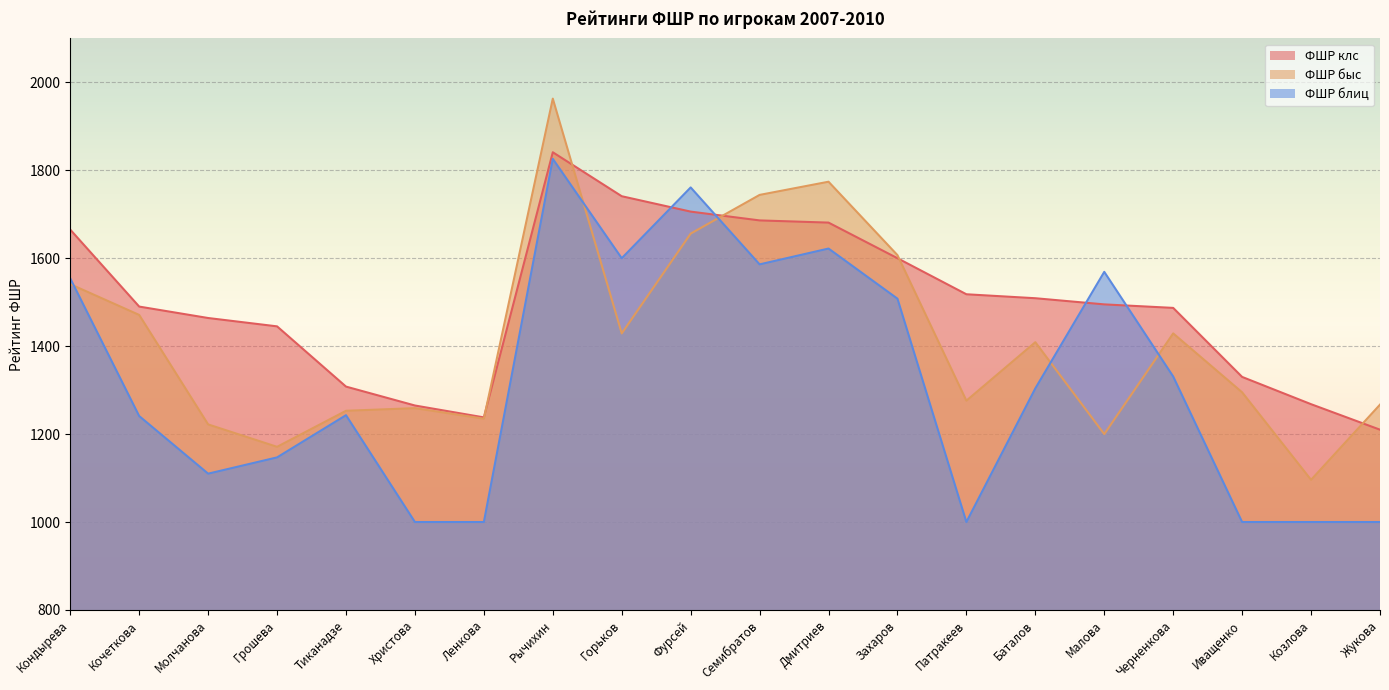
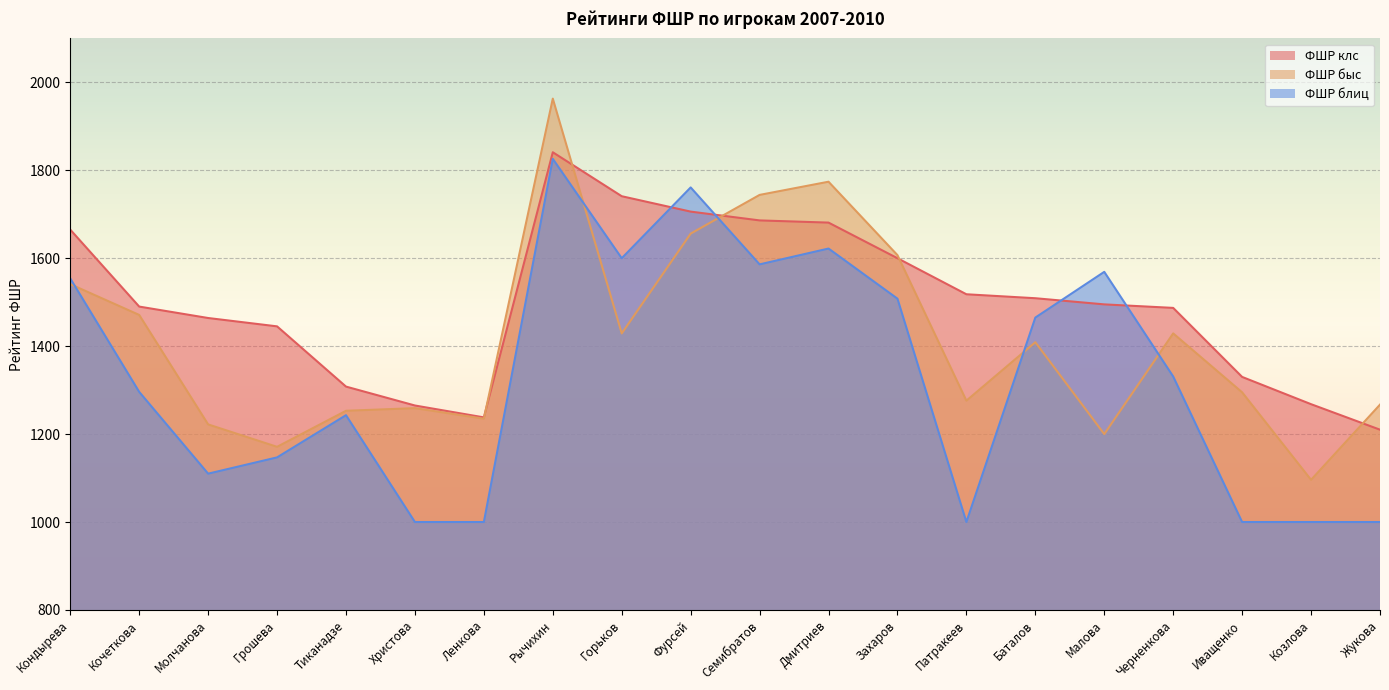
ФШР блиц, Кочеткова: 1240 -> 1300
ФШР блиц, Баталов: 1300 -> 1470
